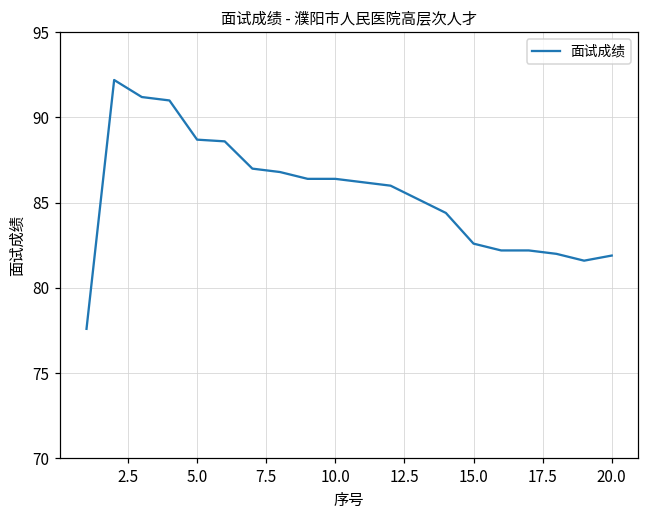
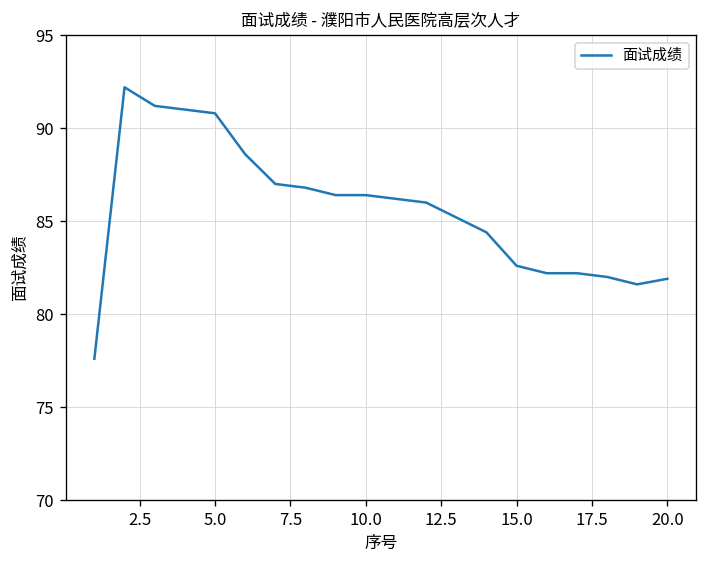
5.0: 88.7 -> 90.8
